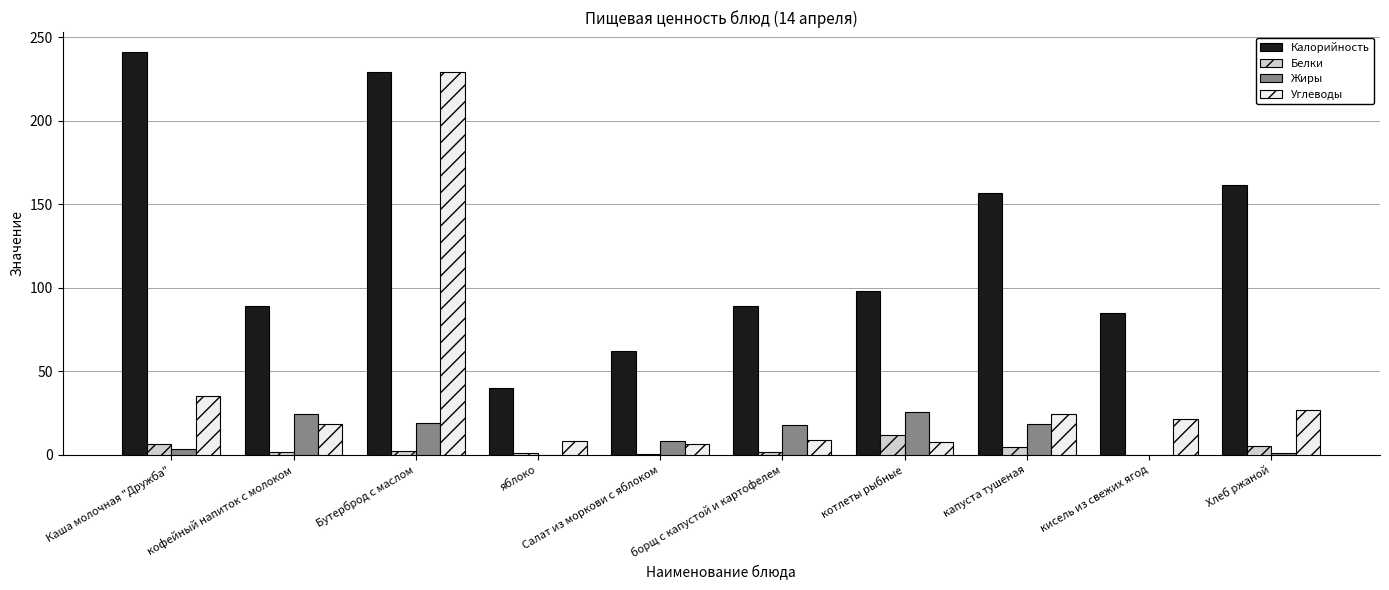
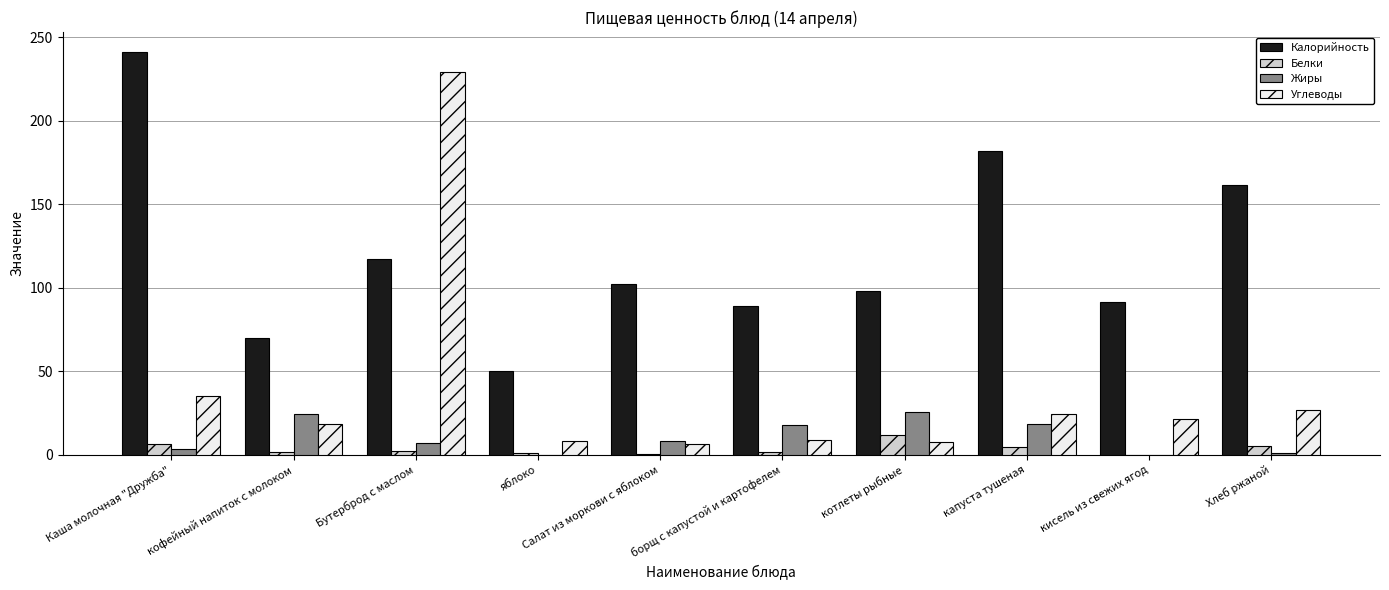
Калорийность, кофейный напиток с молоком: 89 -> 70
Калорийность, Бутерброд с маслом: 230 -> 117
Жиры, Бутерброд с маслом: 19 -> 7
Калорийность, яблоко: 40 -> 50
Калорийность, Салат из моркови с яблоком: 62 -> 102
Калорийность, капуста тушеная: 157 -> 182
Калорийность, кисель из свежих ягод: 85 -> 92
